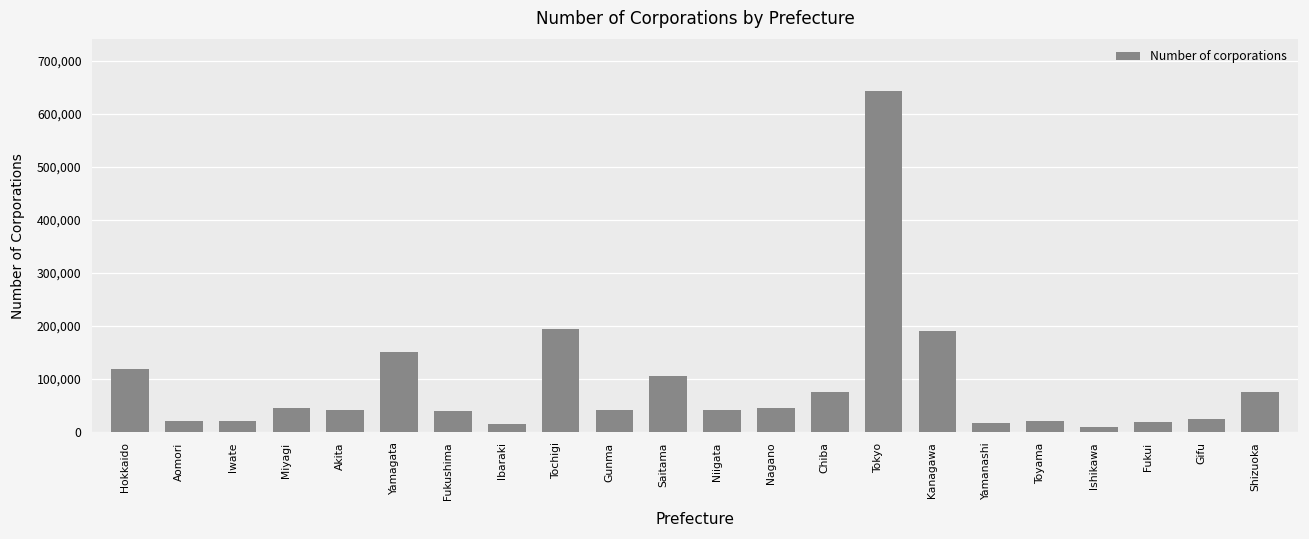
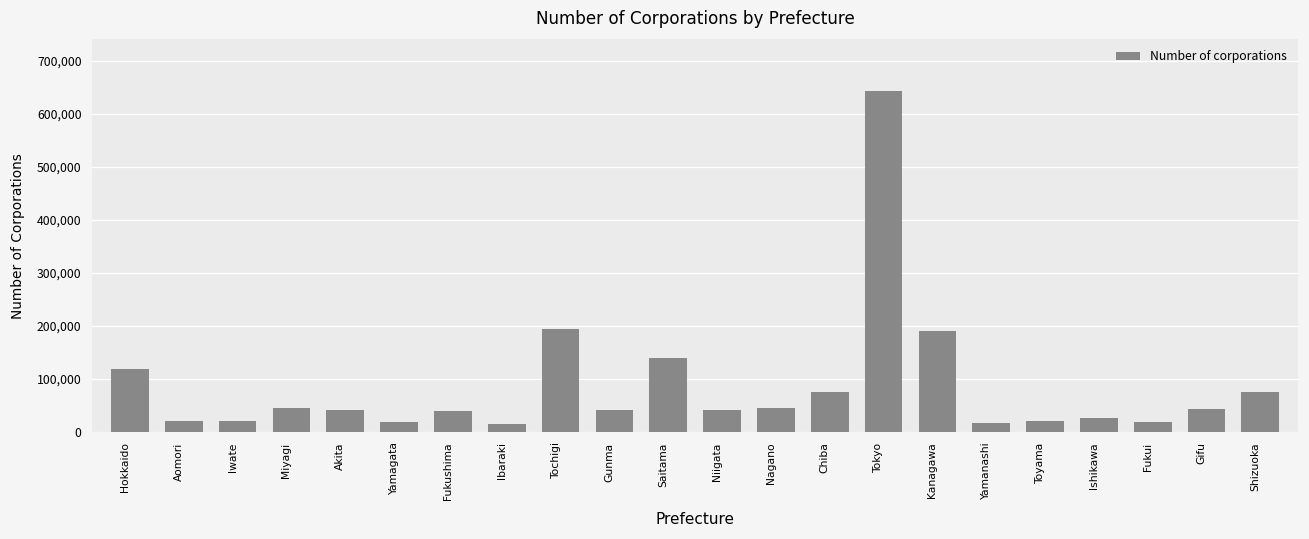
Yamagata: 150,000 -> 20,000
Saitama: 110,000 -> 140,000
Ishikawa: 10,000 -> 30,000
Gifu: 20,000 -> 40,000
